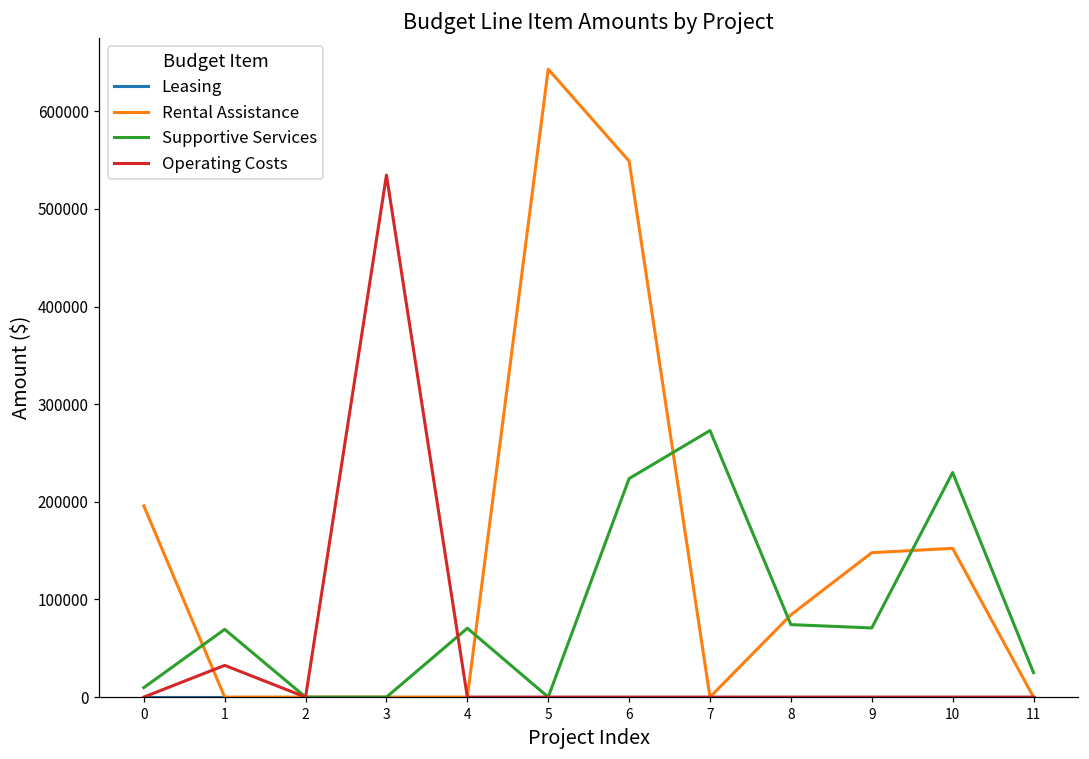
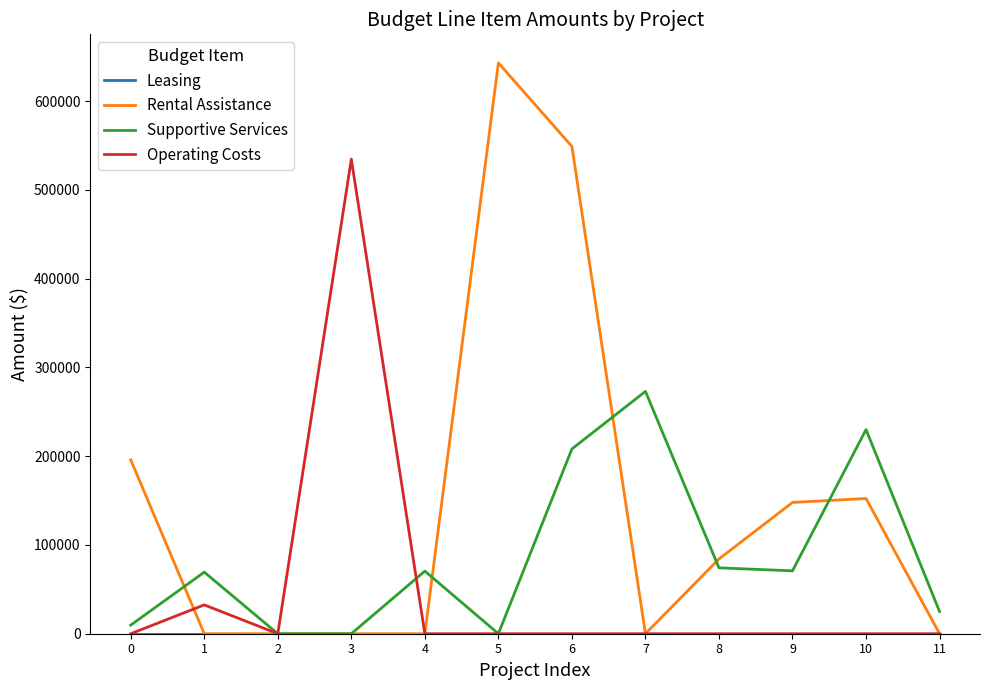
Supportive Services, 6: 220000 -> 210000
